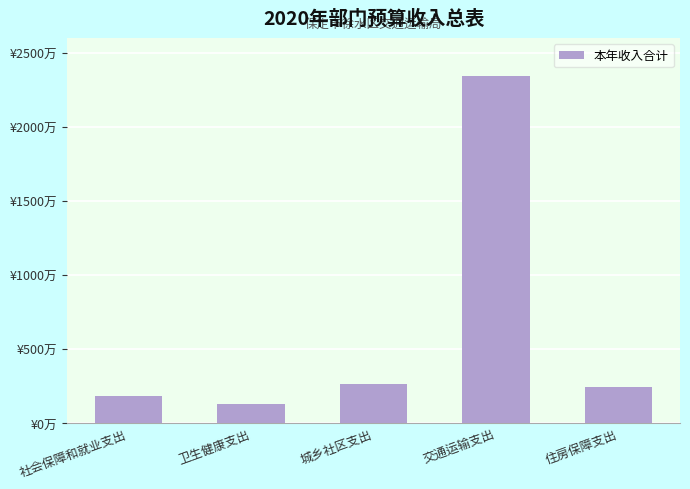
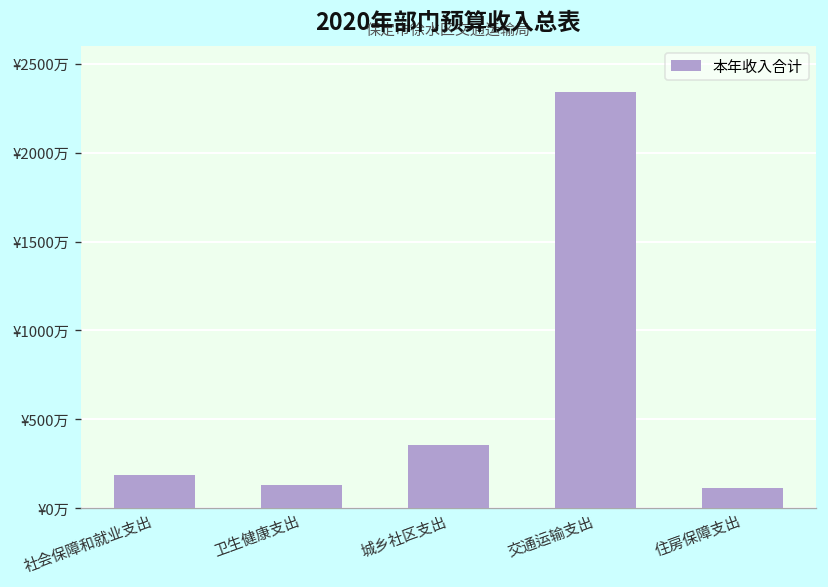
城乡社区支出: ¥270万 -> ¥350万
住房保障支出: ¥240万 -> ¥110万
